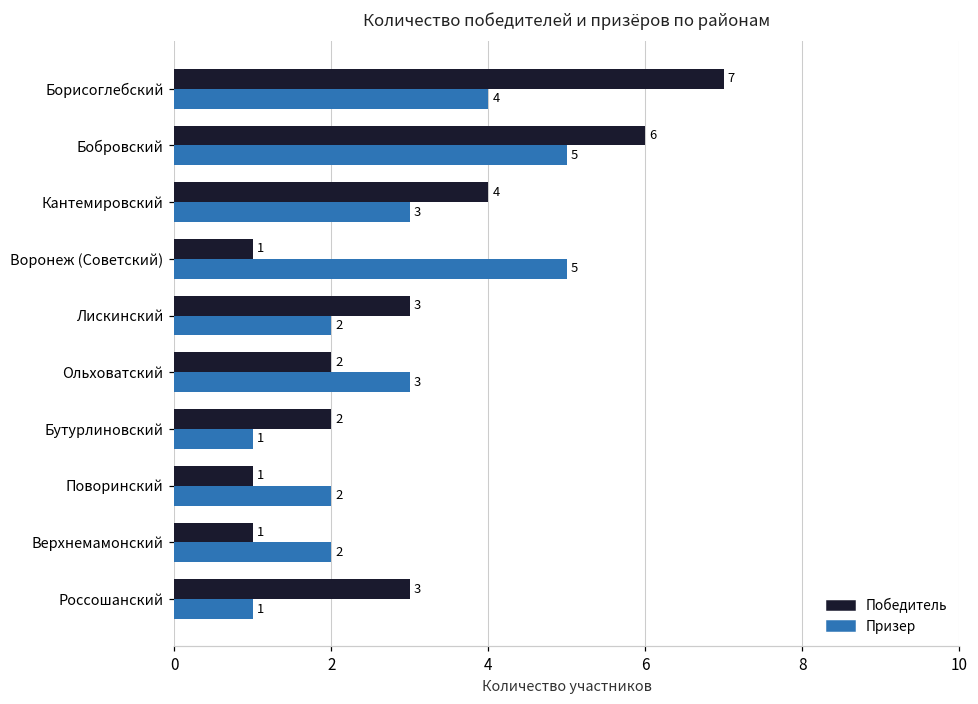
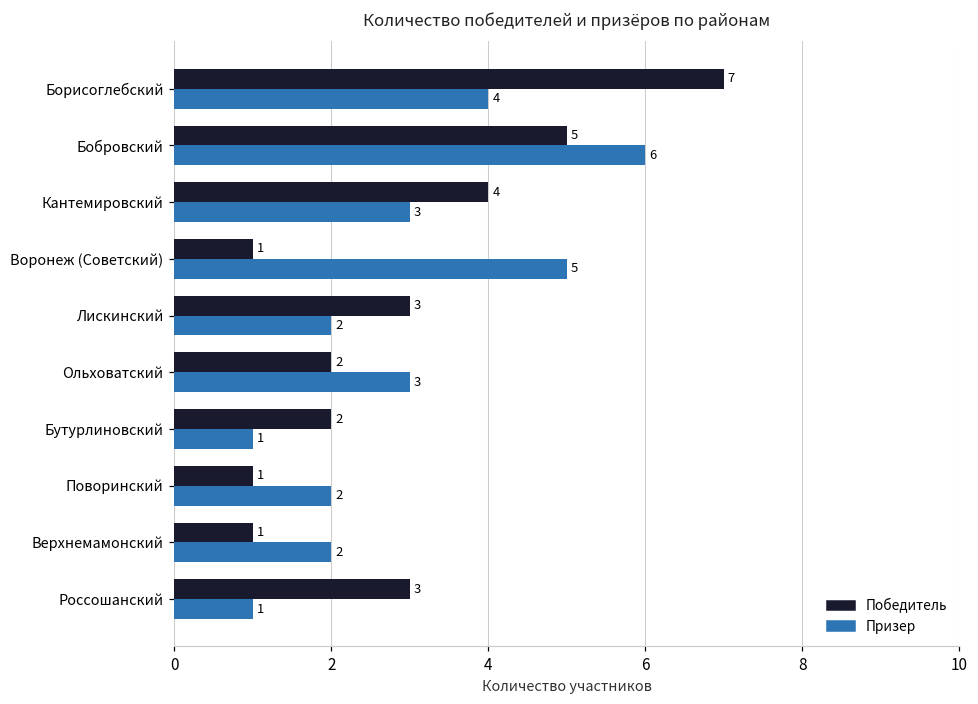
Победитель, Бобровский: 6 -> 5
Призер, Бобровский: 5 -> 6
